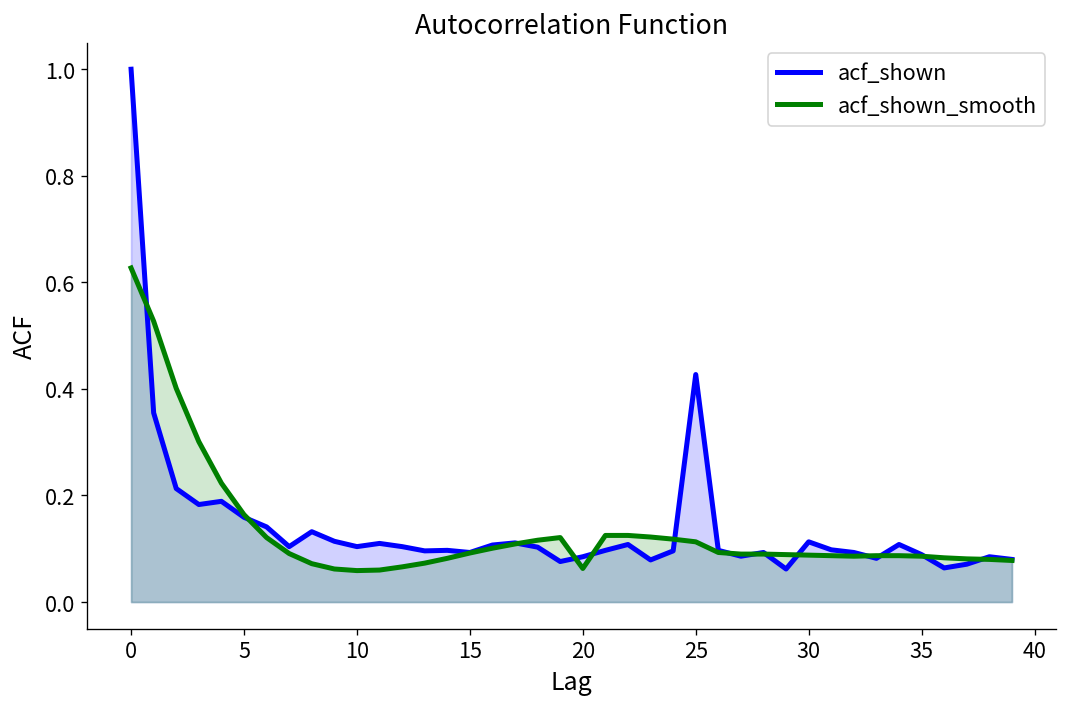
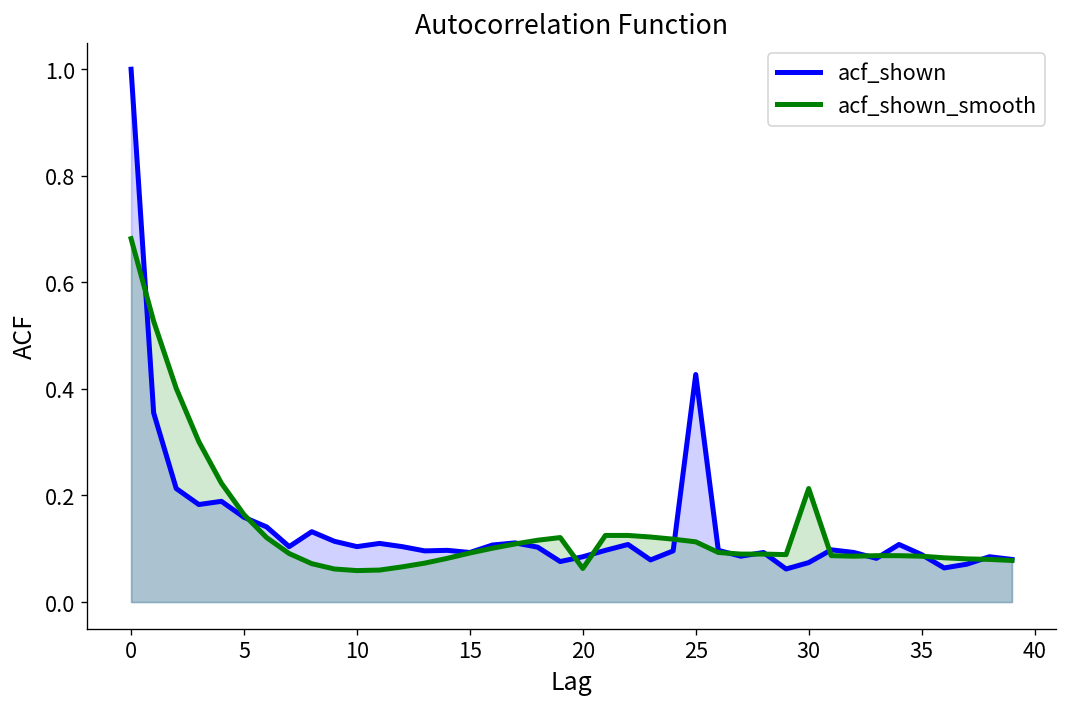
acf_shown_smooth, 0: 0.63 -> 0.68
acf_shown, 30: 0.11 -> 0.07
acf_shown_smooth, 30: 0.09 -> 0.21
